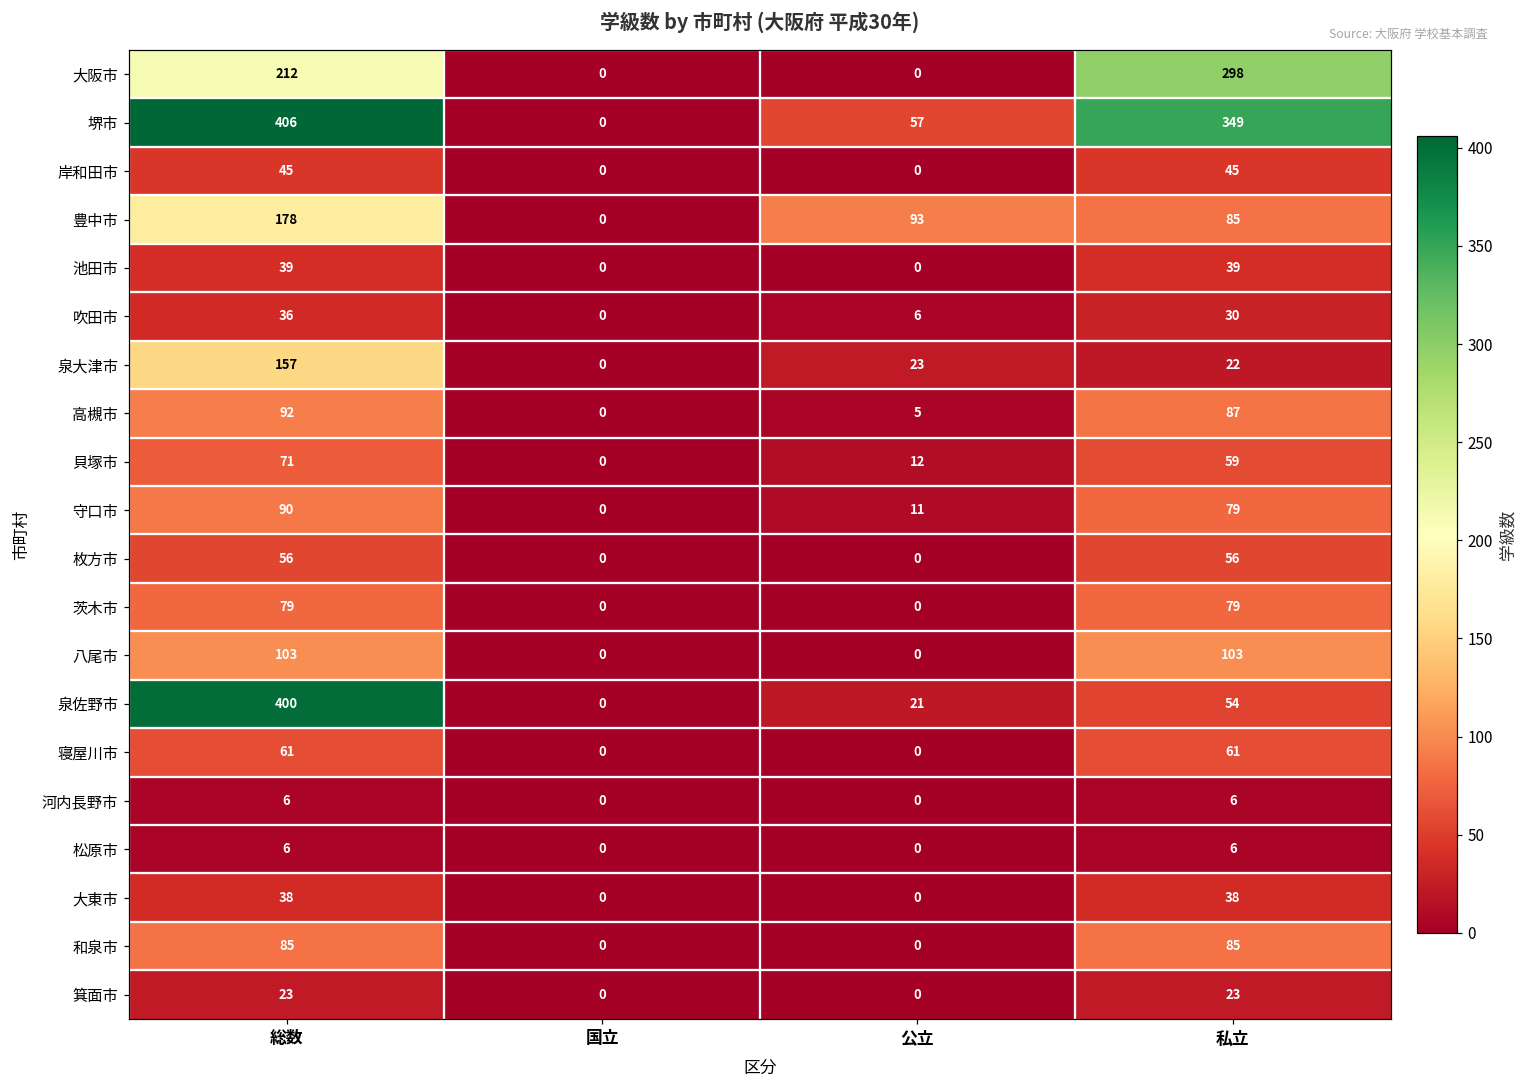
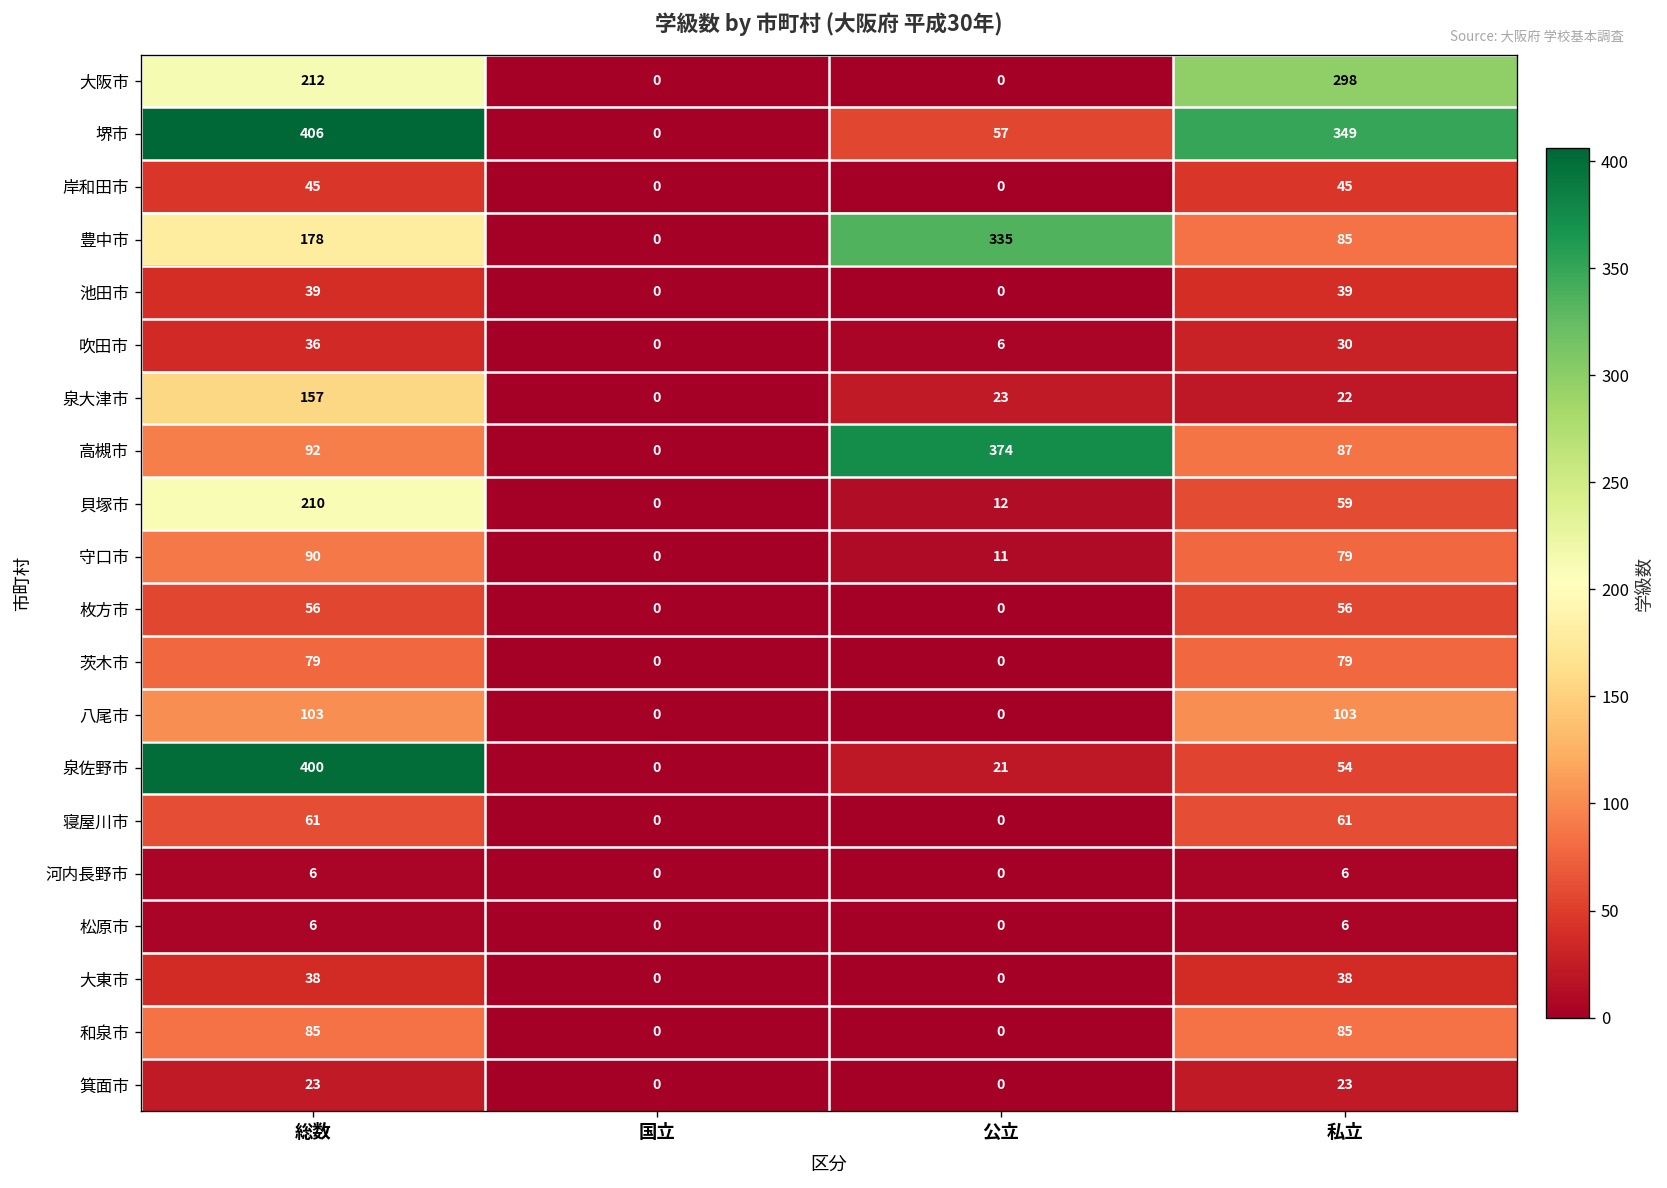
豊中市, 公立: 93 -> 335
高槻市, 公立: 5 -> 374
貝塚市, 総数: 71 -> 210
